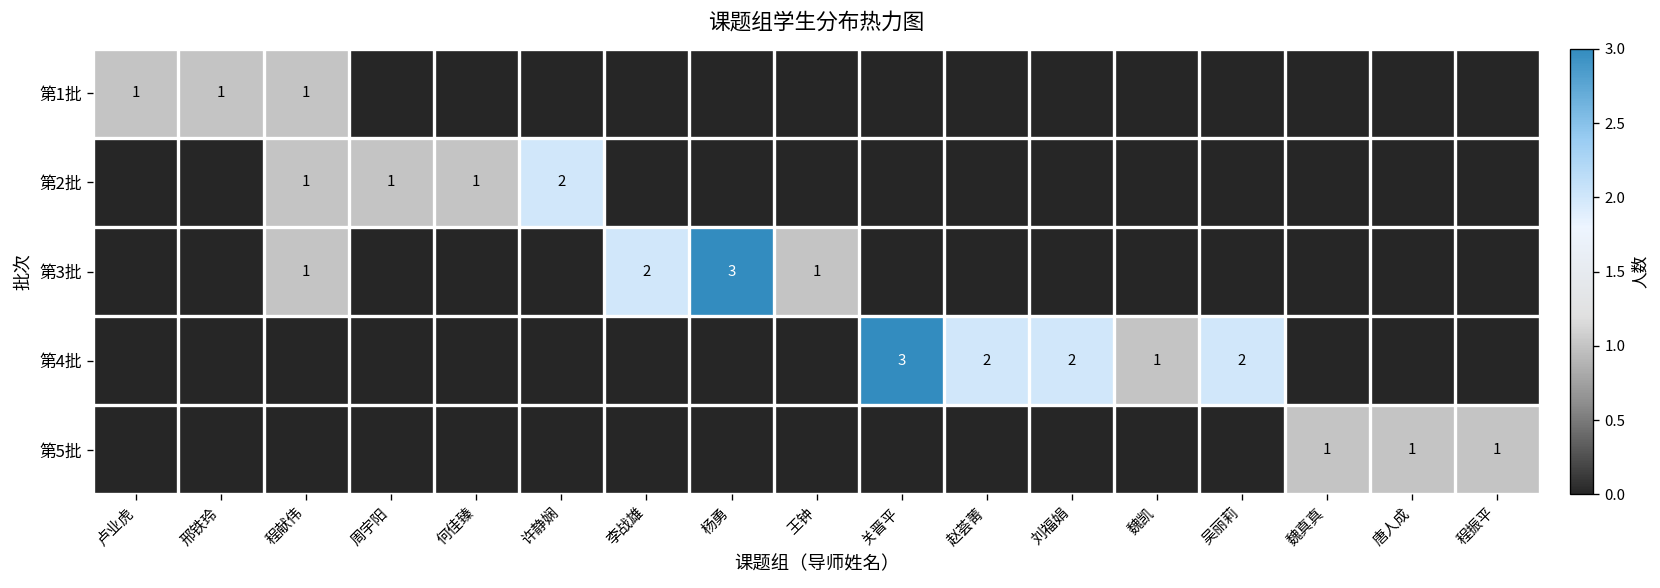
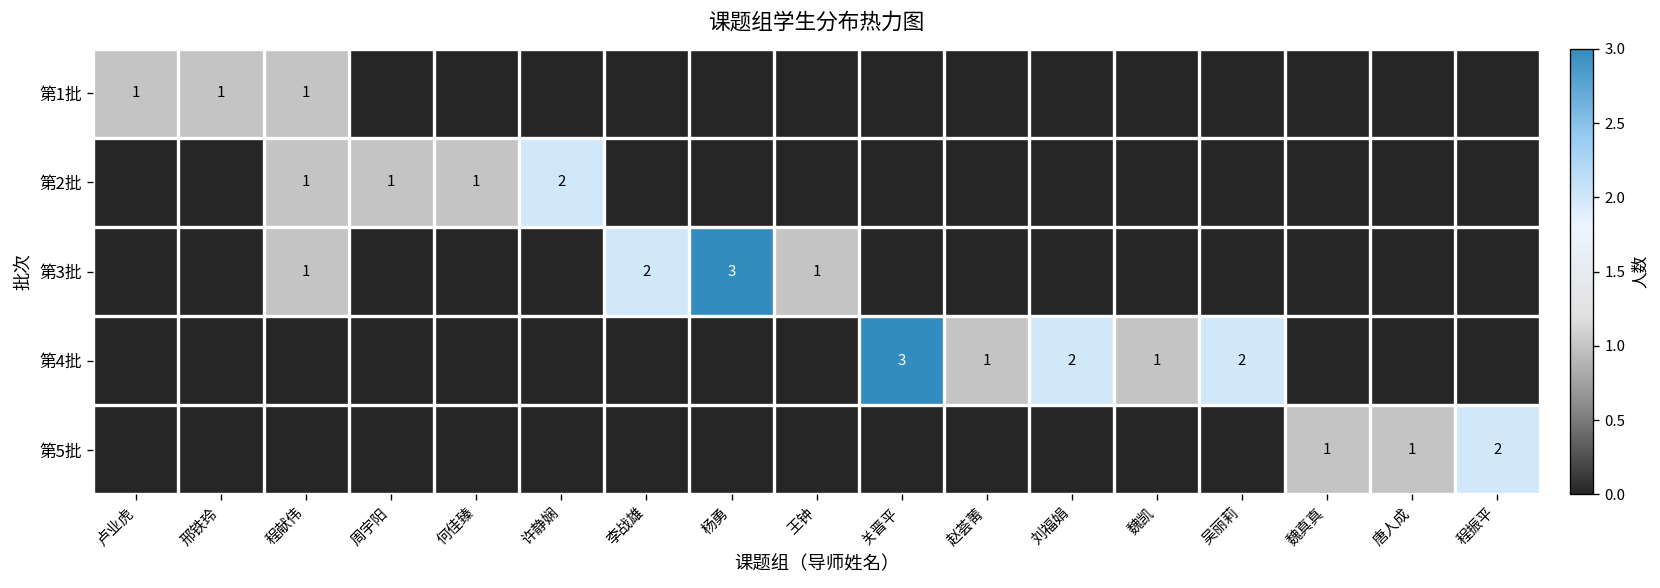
第4批, 赵荟菁: 2 -> 1
第5批, 程振平: 1 -> 2
